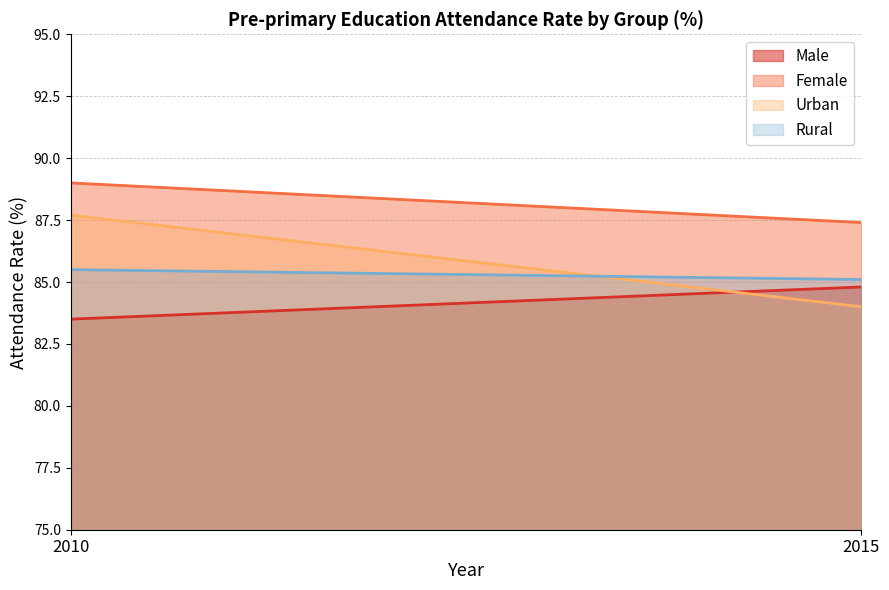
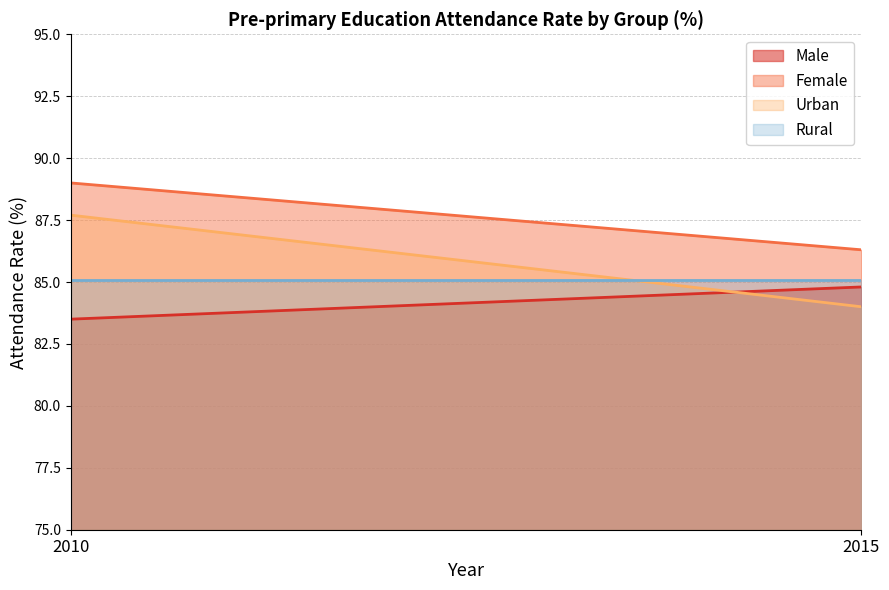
Rural, 2010: 85.5 -> 85.1
Female, 2015: 87.4 -> 86.3
